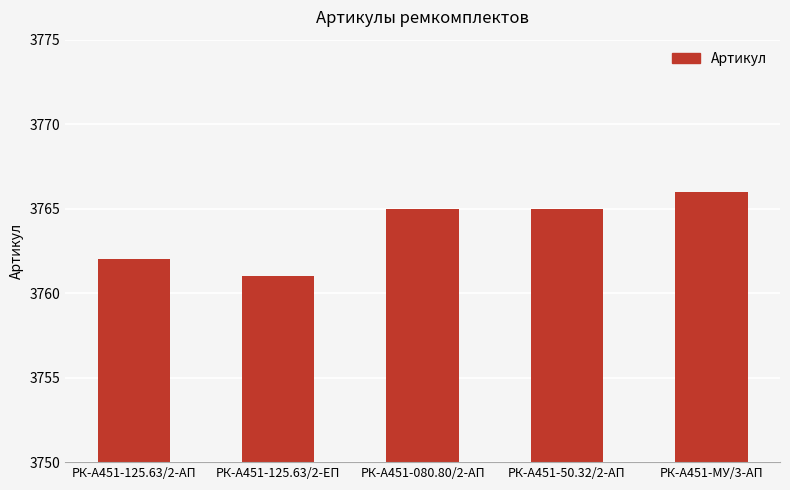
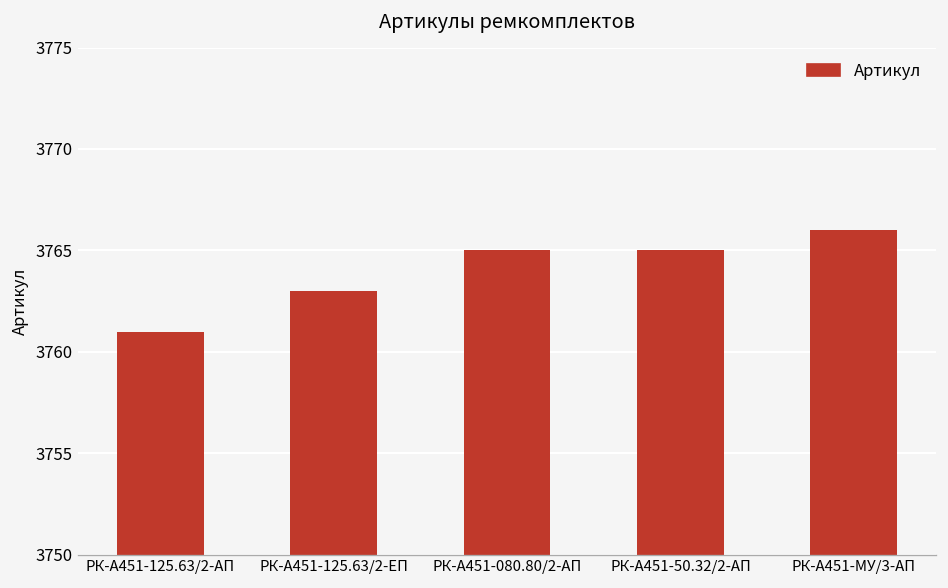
РК-А451-125.63/2-АП: 3762 -> 3761
РК-А451-125.63/2-ЕП: 3761 -> 3763
